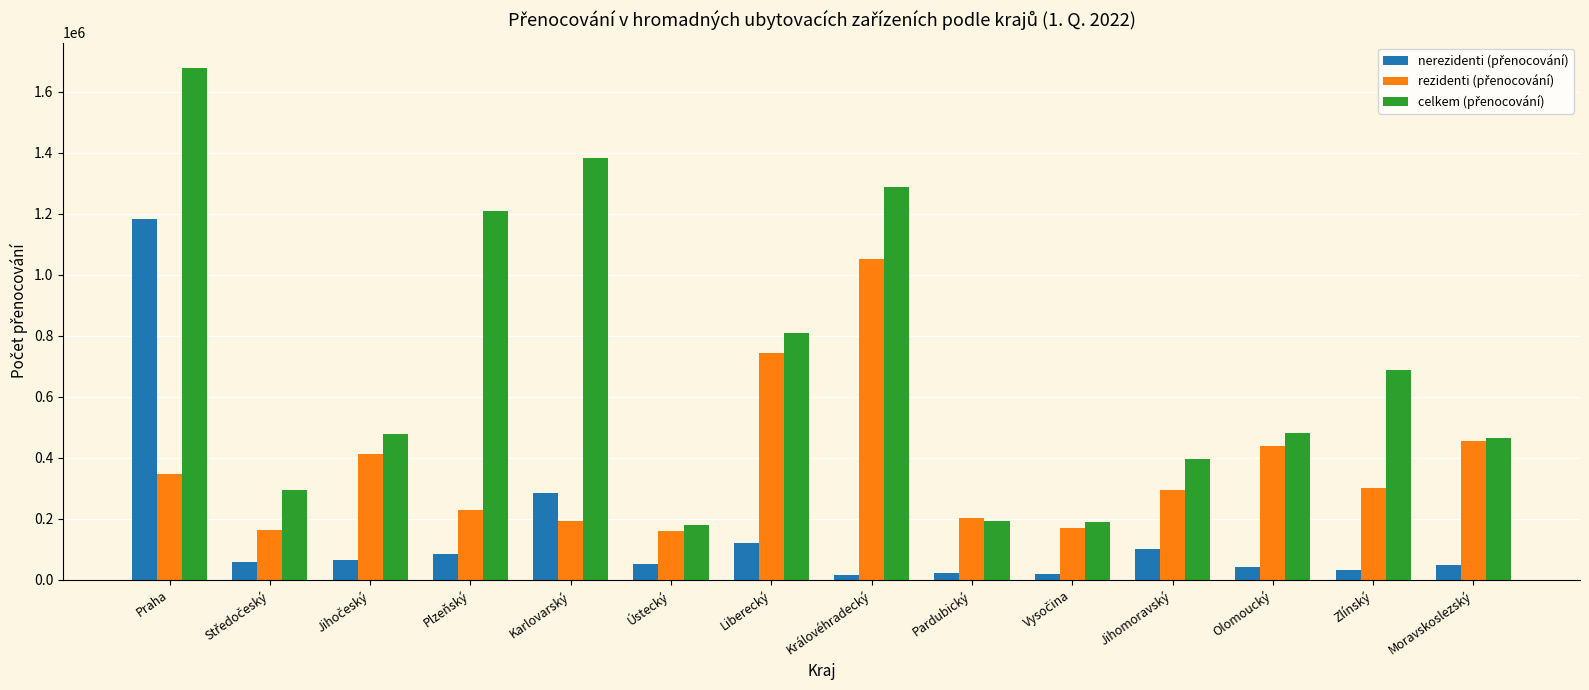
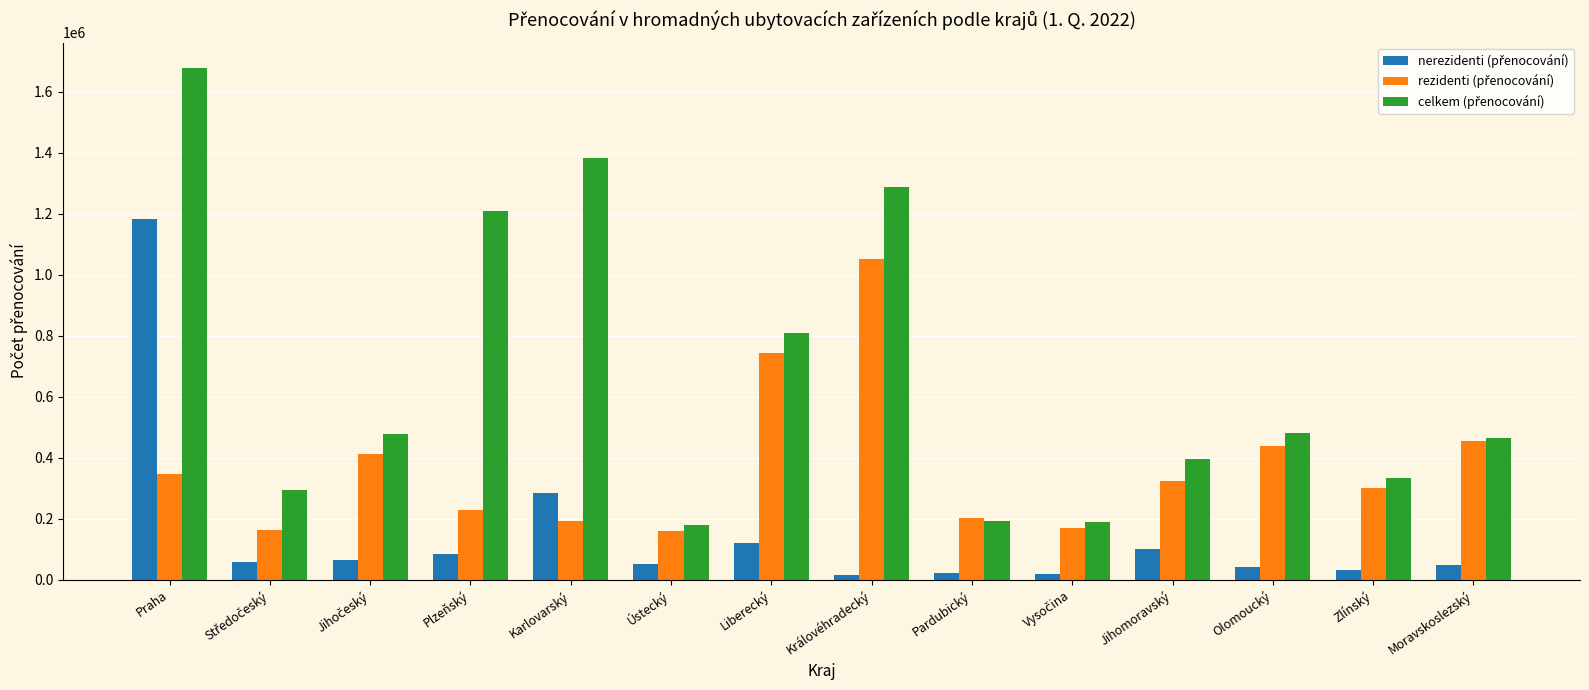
rezidenti (přenocování), Jihomoravský: 300000 -> 320000
celkem (přenocování), Zlínský: 690000 -> 330000
